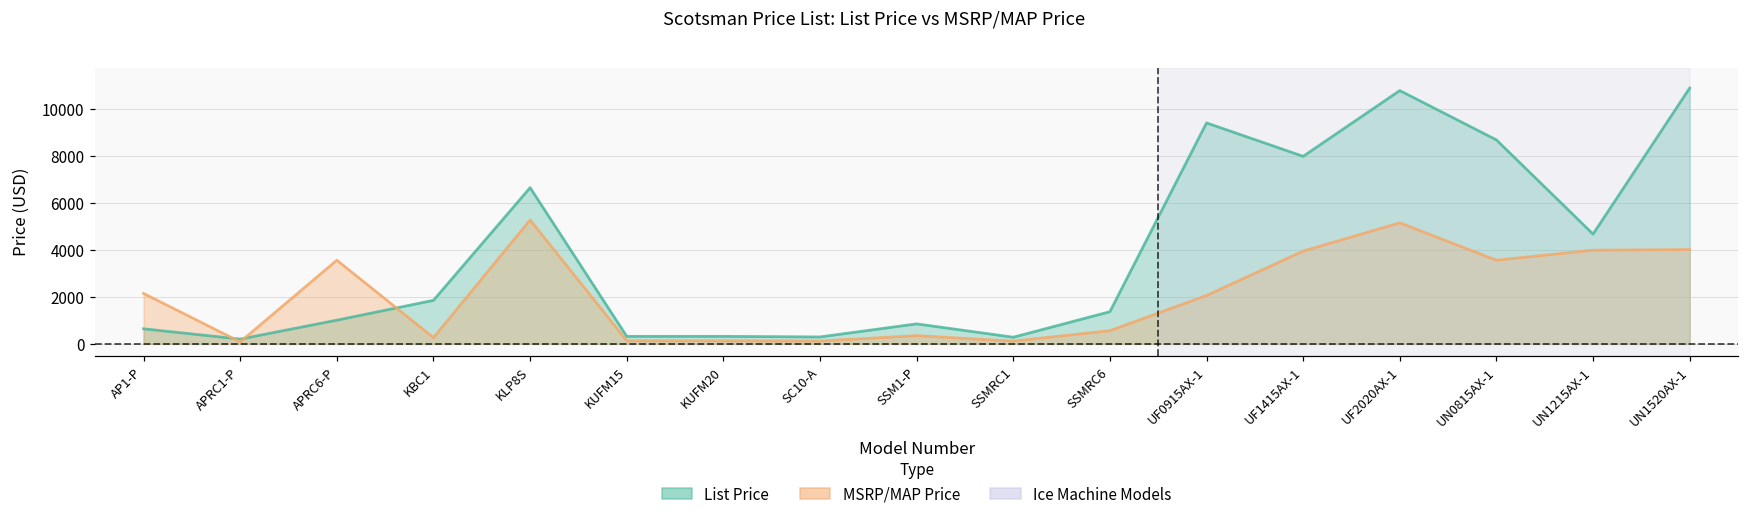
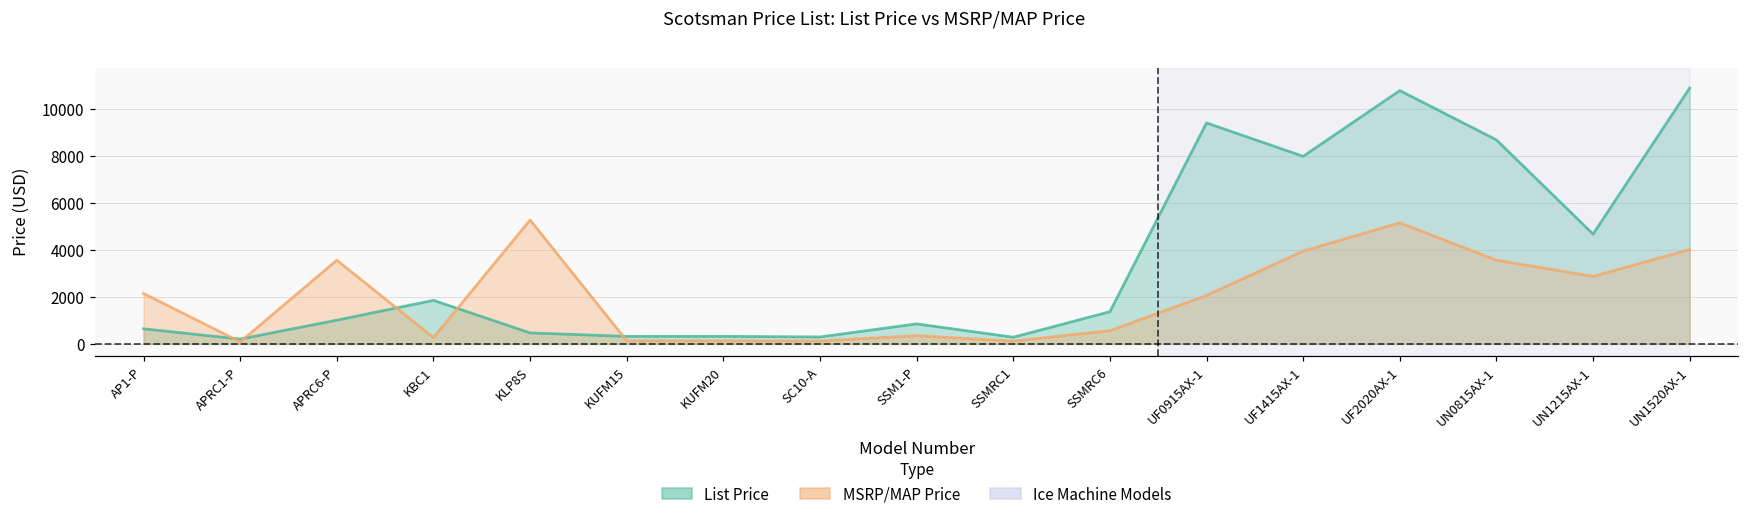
List Price, KLP8S: 6600 -> 500
MSRP/MAP Price, UN1215AX-1: 4000 -> 2900
